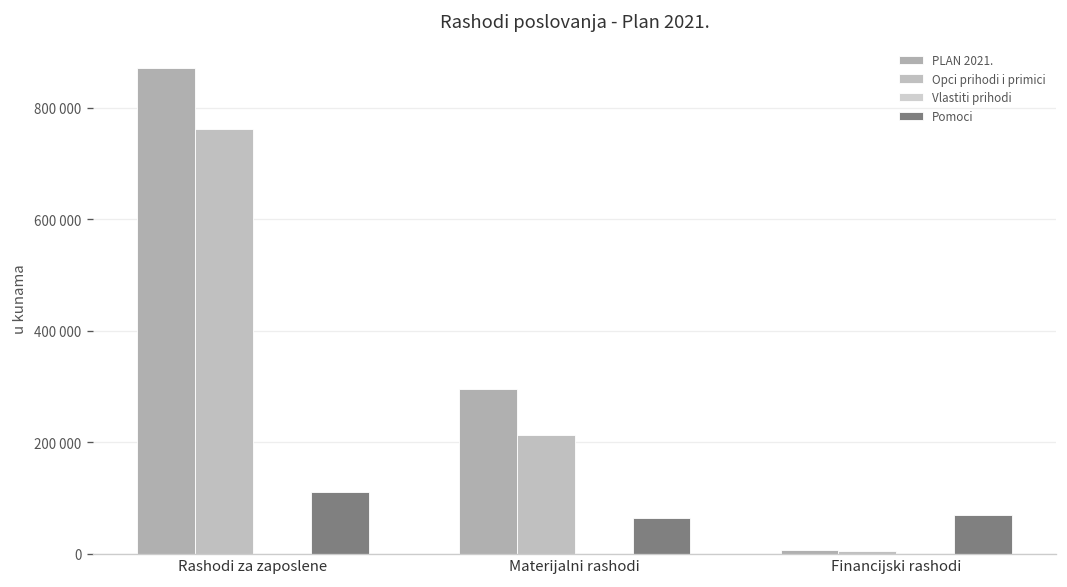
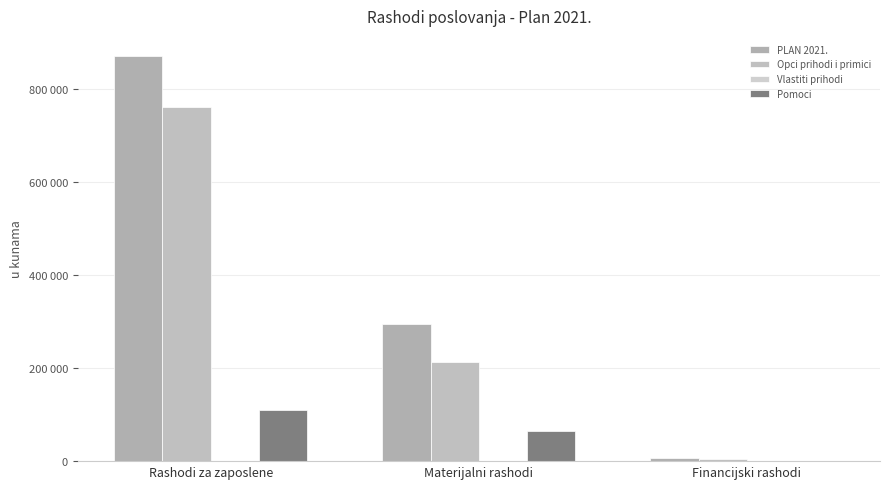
Pomoci, Financijski rashodi: 70000 -> 0
